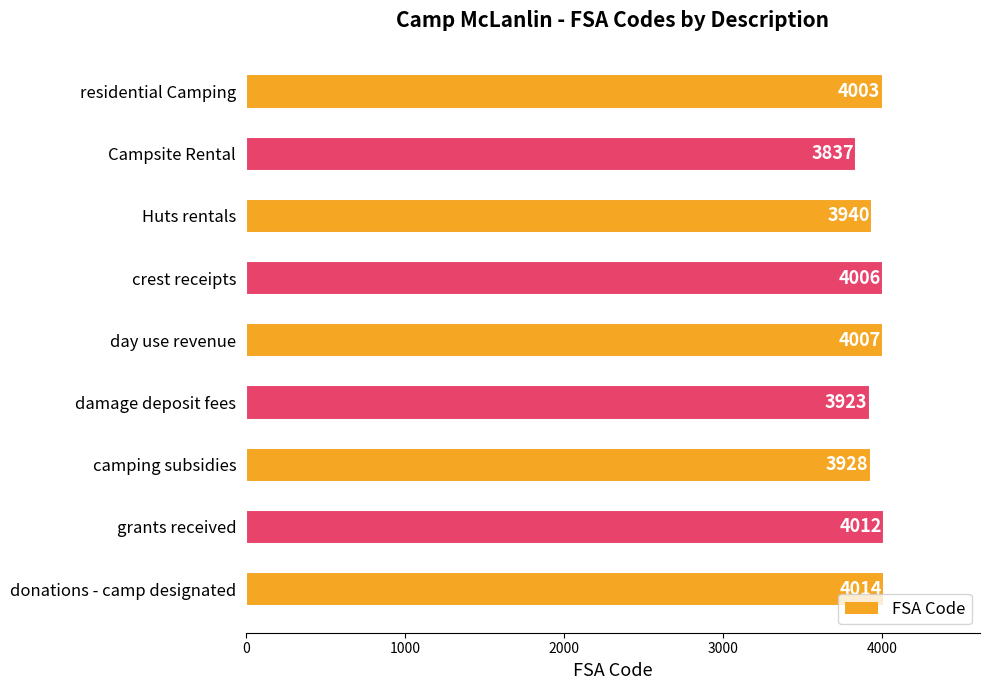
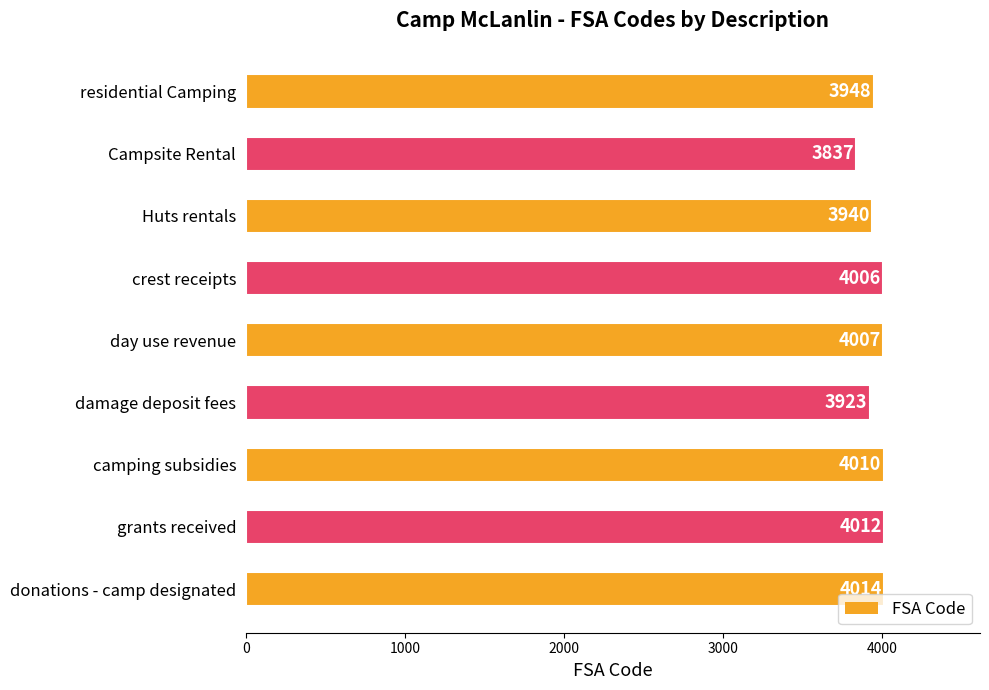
residential Camping: 4003 -> 3948
camping subsidies: 3928 -> 4010
